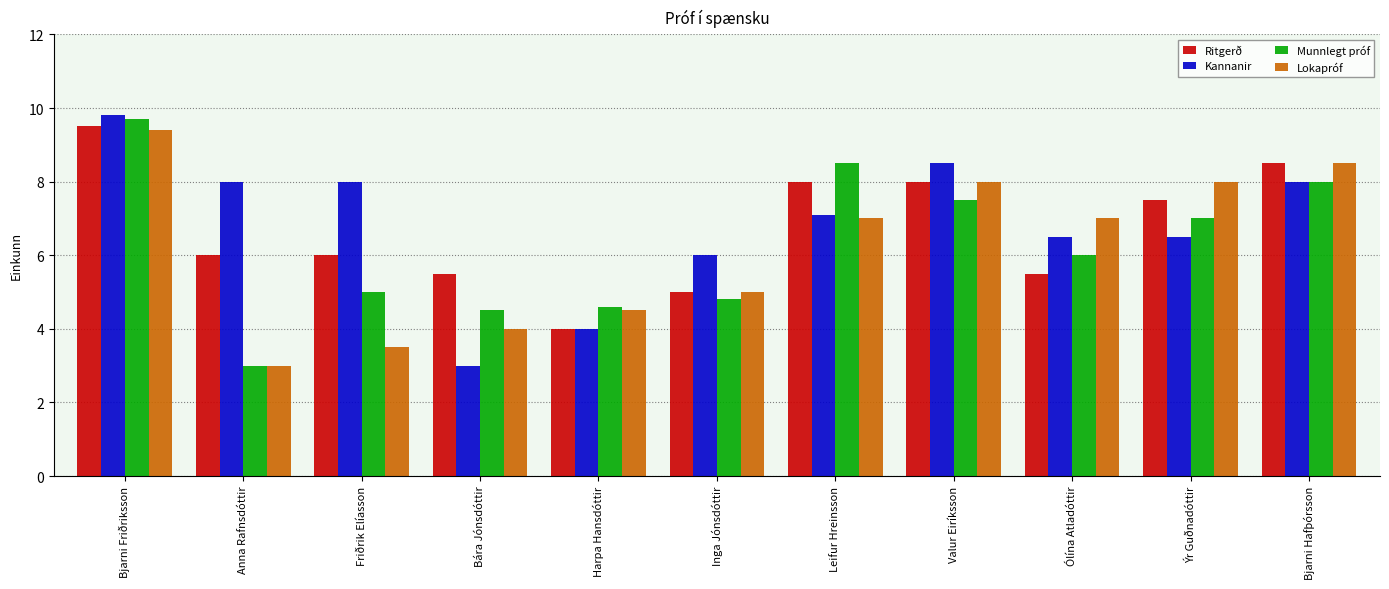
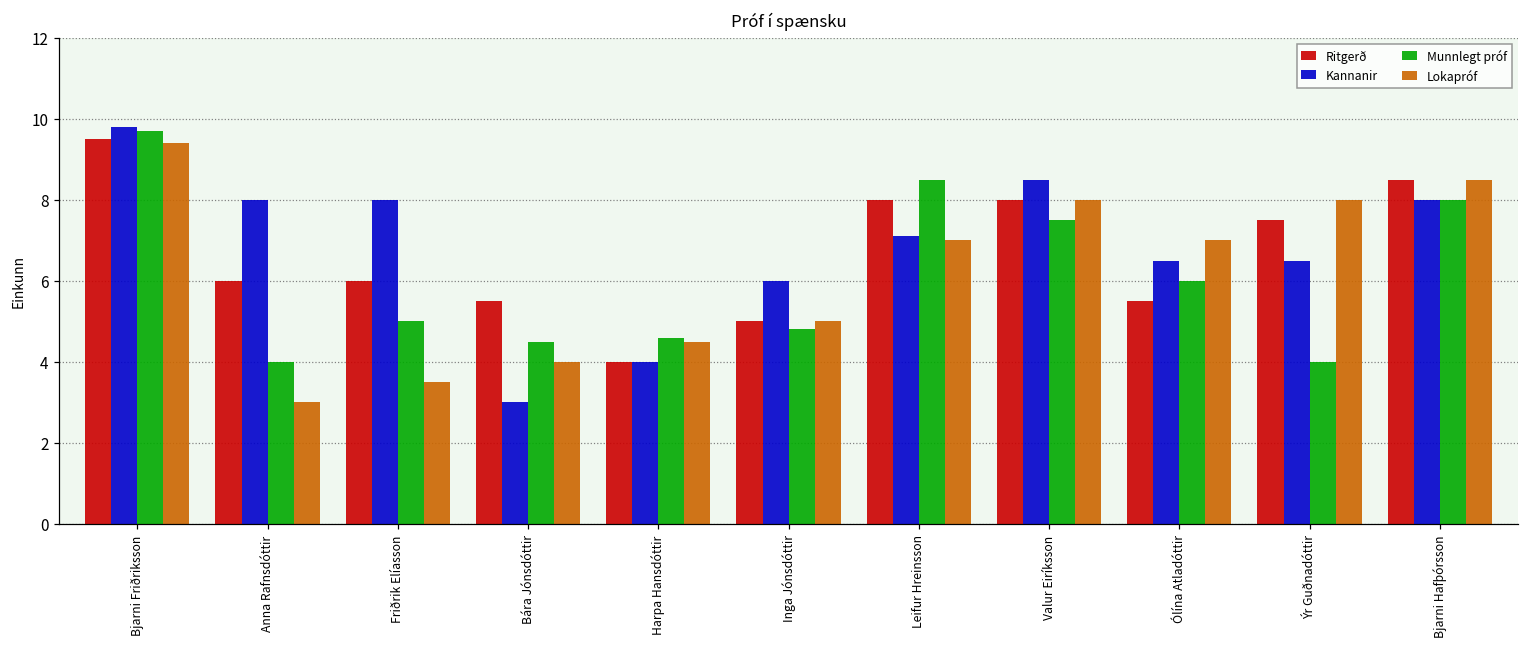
Munnlegt próf, Anna Rafnsdóttir: 3 -> 4
Munnlegt próf, Ýr Guðnadóttir: 7 -> 4
